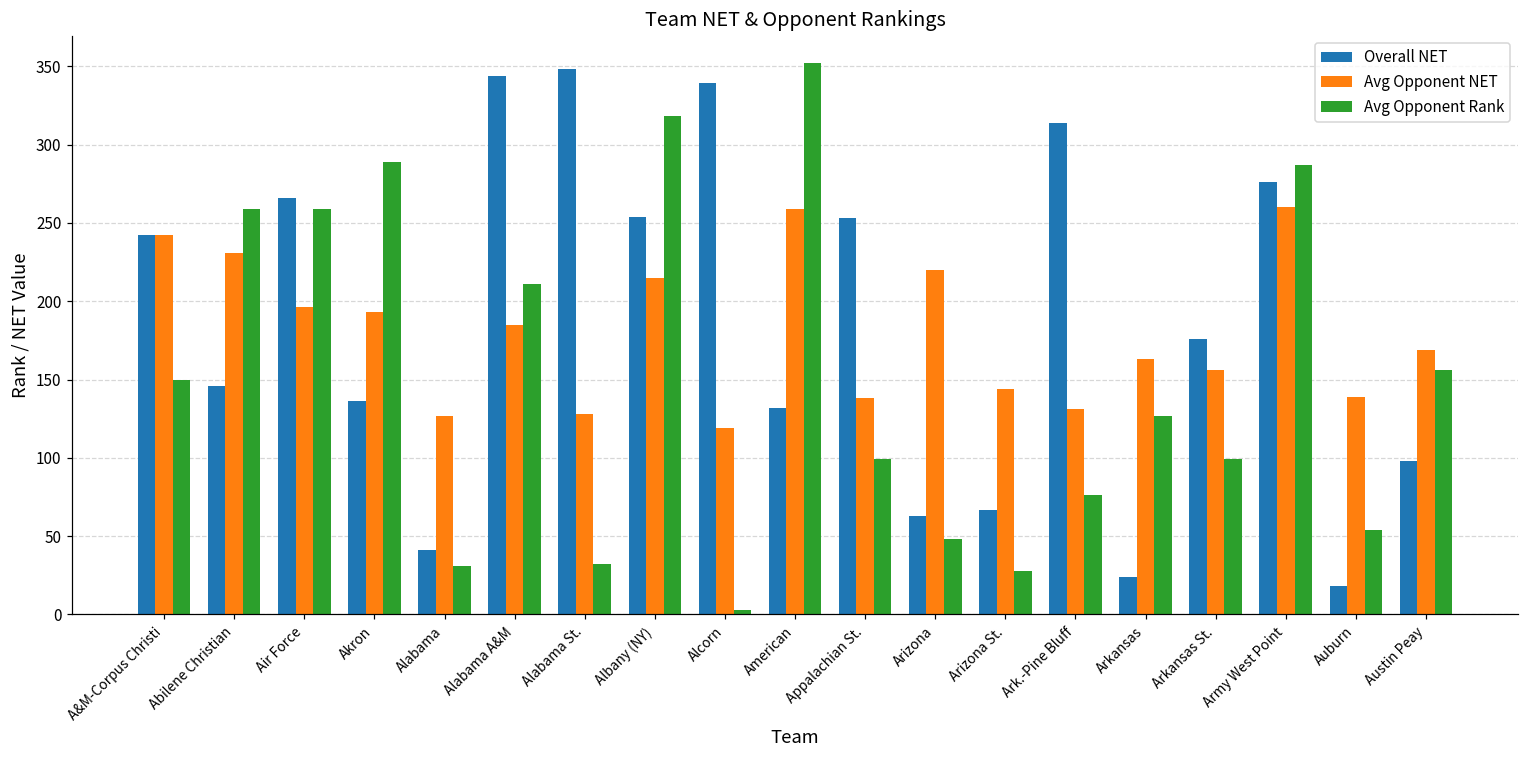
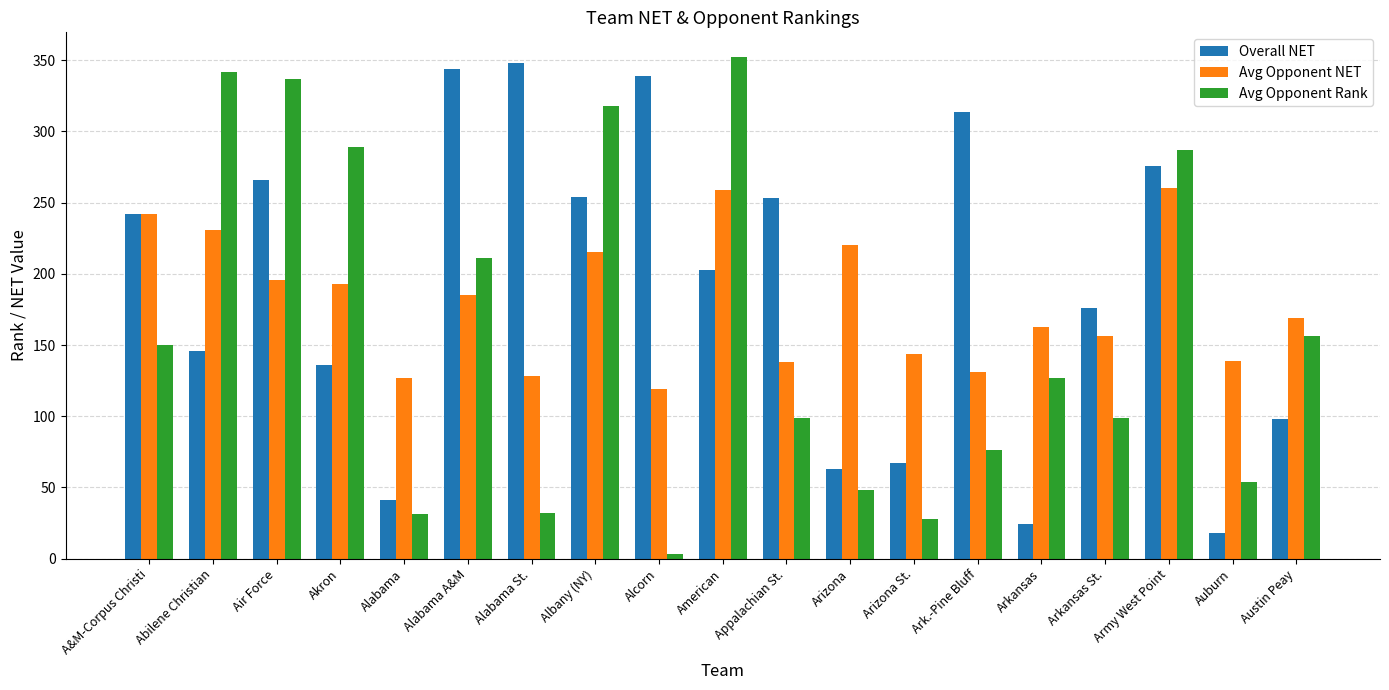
Avg Opponent Rank, Abilene Christian: 259 -> 342
Avg Opponent Rank, Air Force: 259 -> 337
Overall NET, American: 132 -> 203
